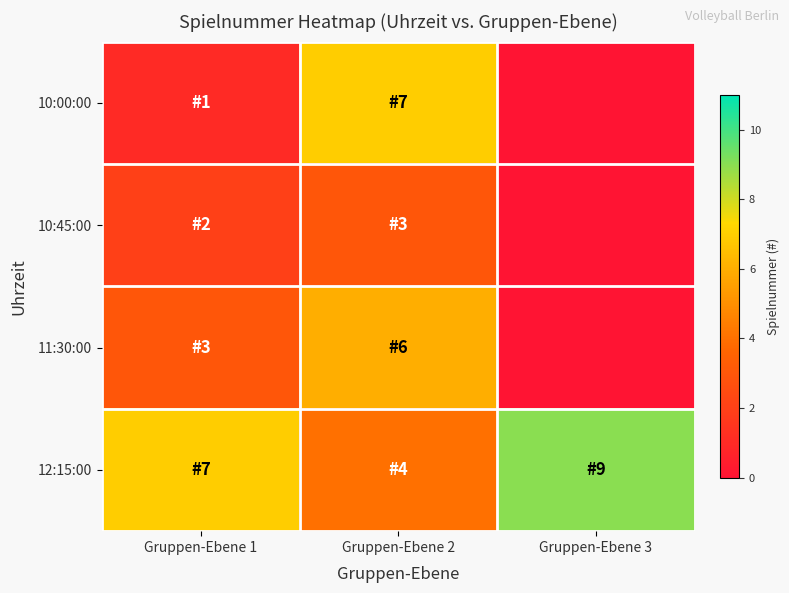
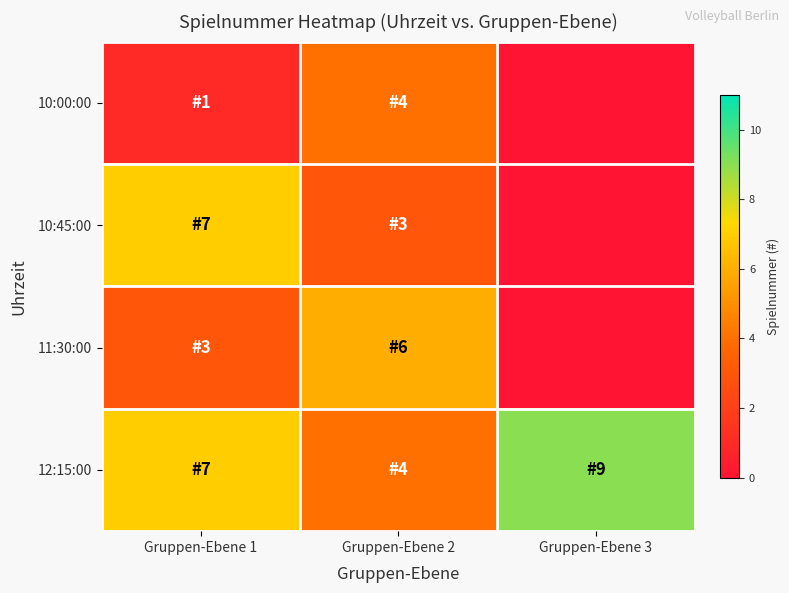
10:00:00, Gruppen-Ebene 2: 7 -> 4
10:45:00, Gruppen-Ebene 1: 2 -> 7
